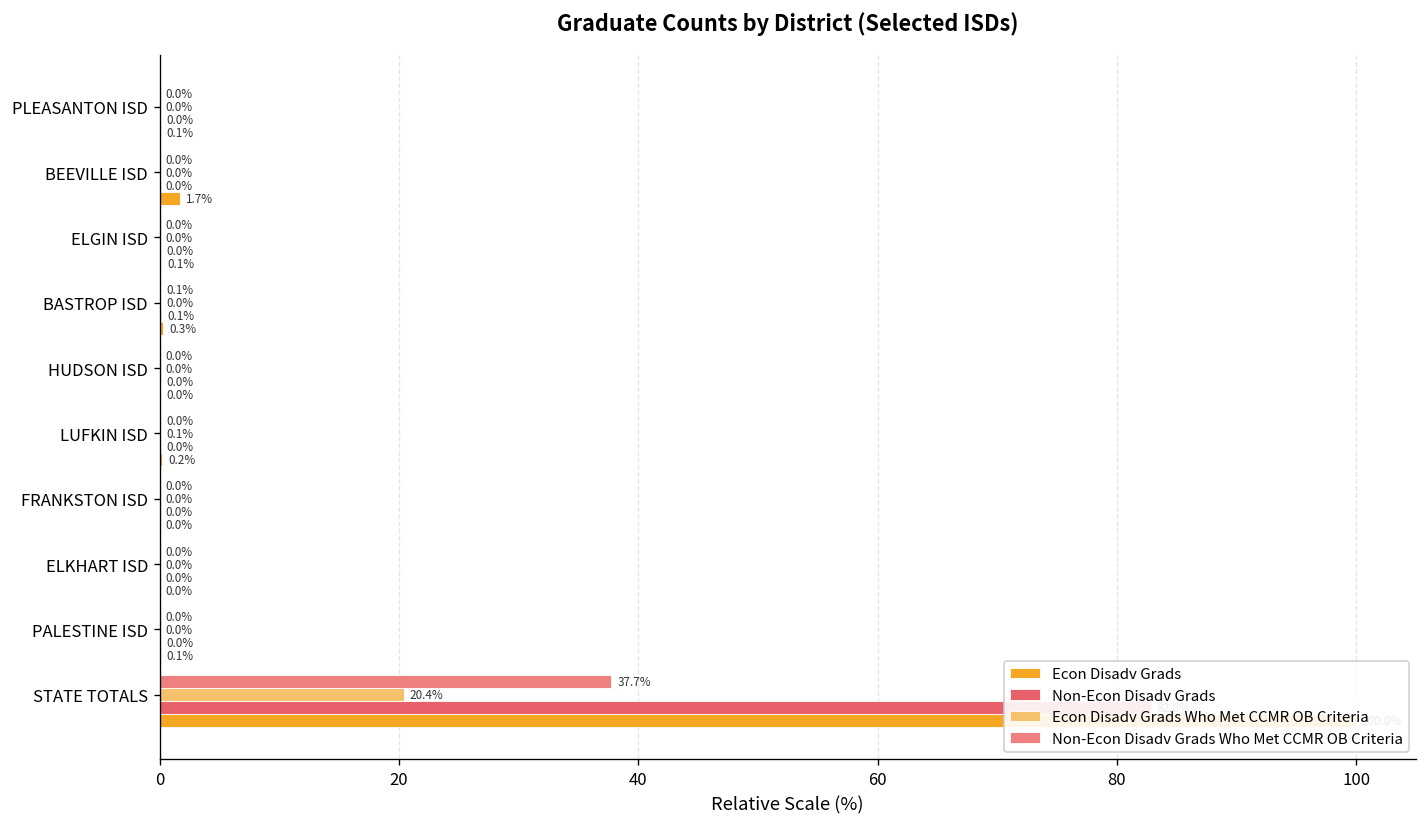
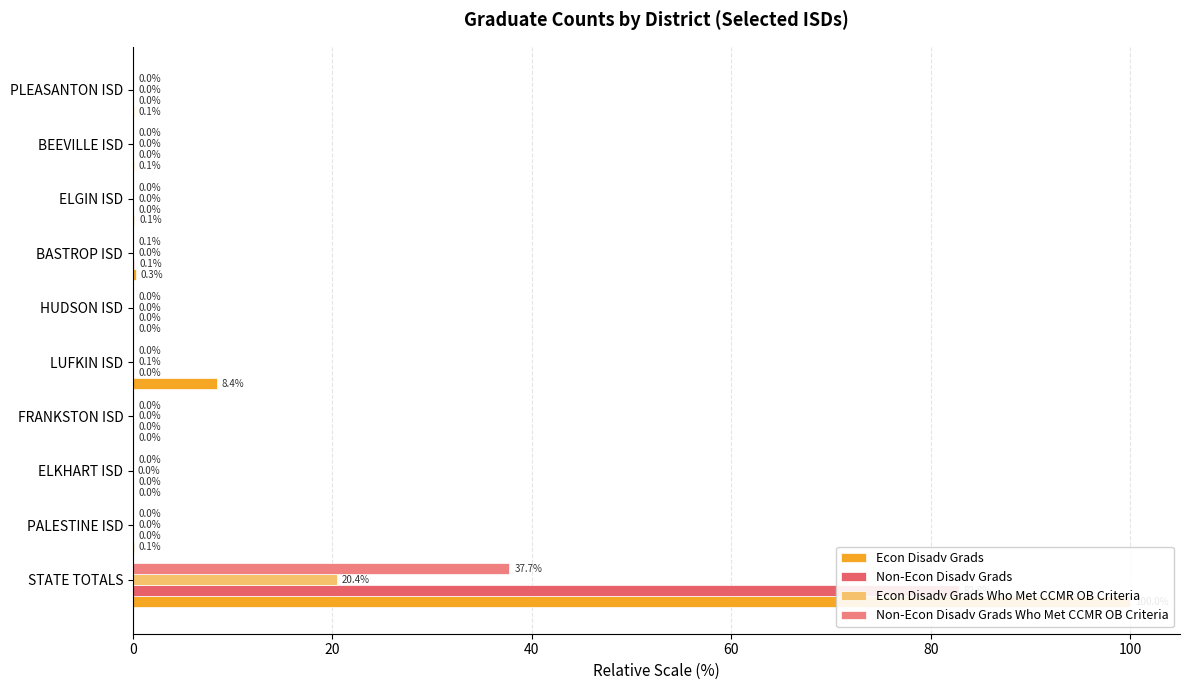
Econ Disadv Grads, BEEVILLE ISD: 1.7% -> 0.1%
Econ Disadv Grads, LUFKIN ISD: 0.2% -> 8.4%
